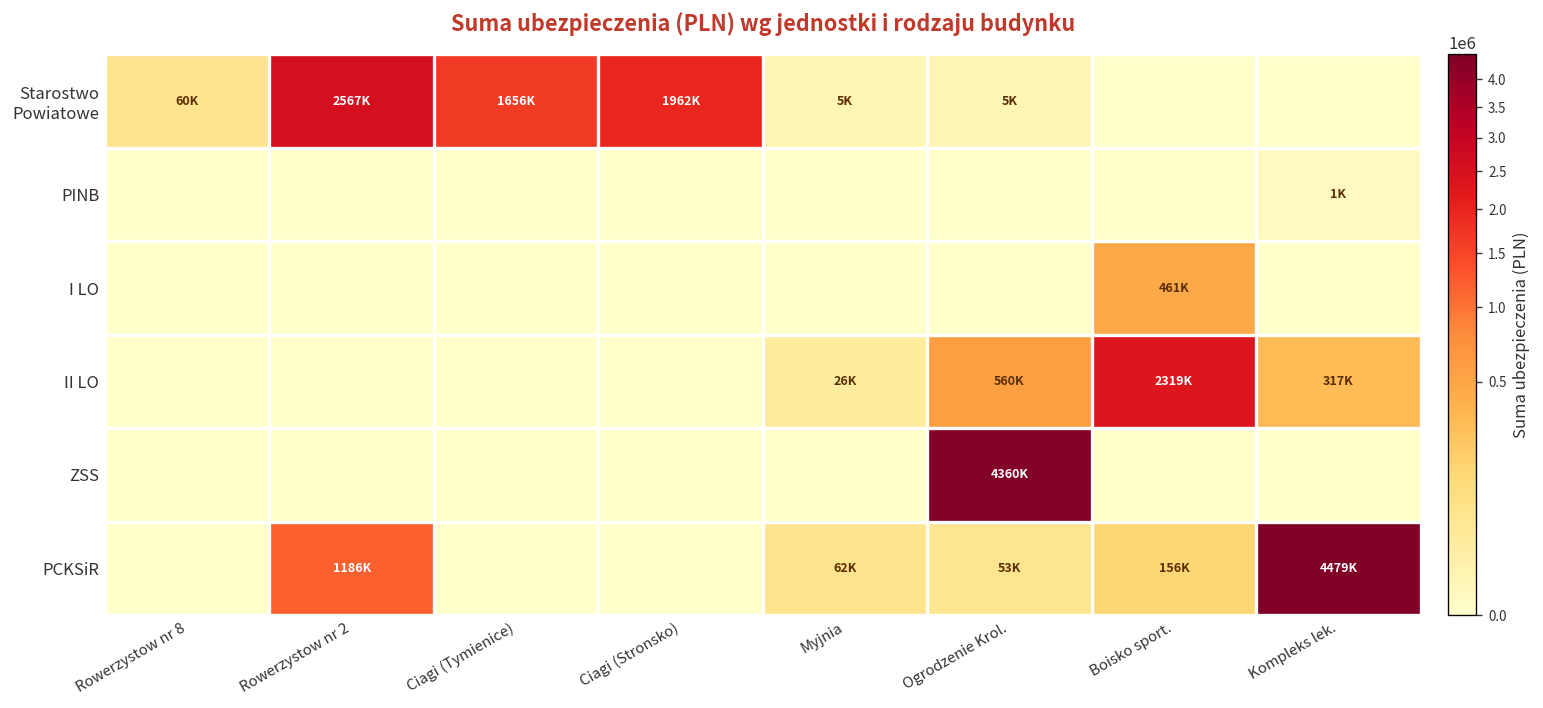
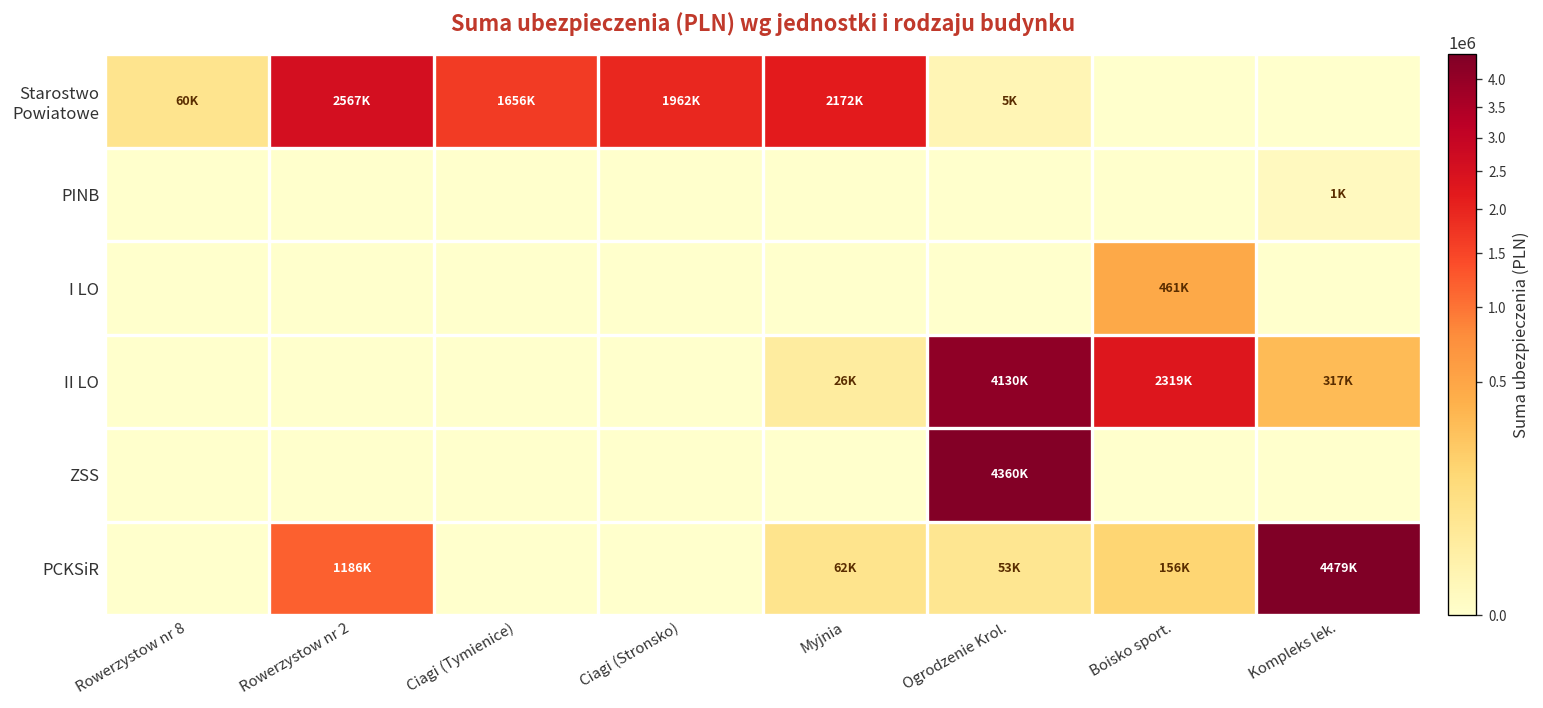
Starostwo Powiatowe, Myjnia: 5K -> 2172K
II LO, Ogrodzenie Krol.: 560K -> 4130K
